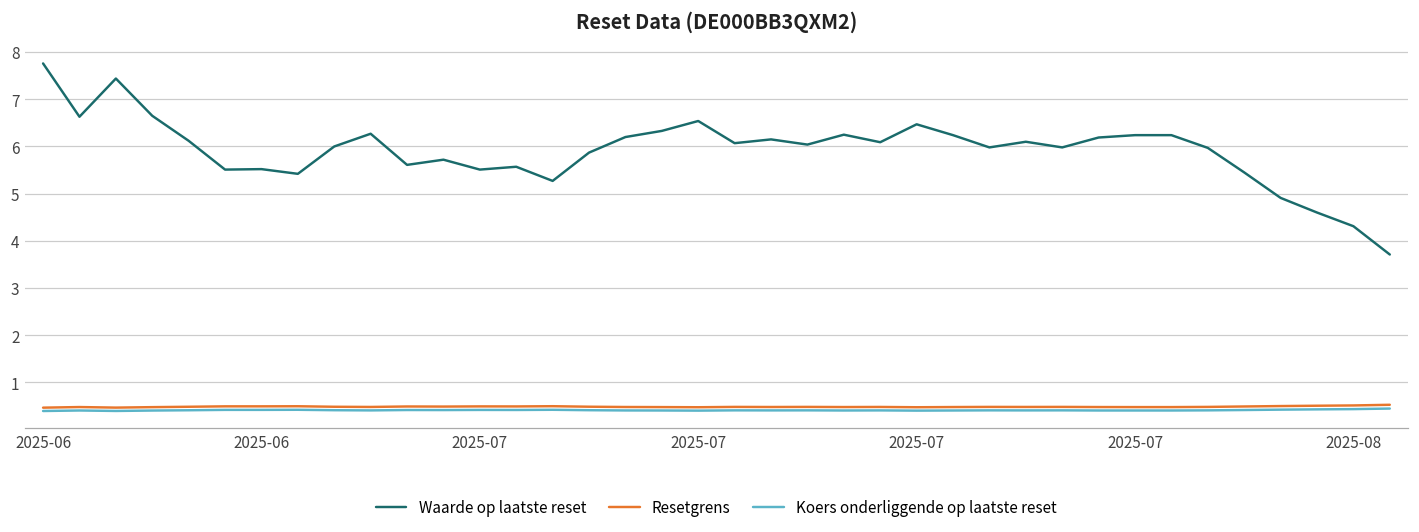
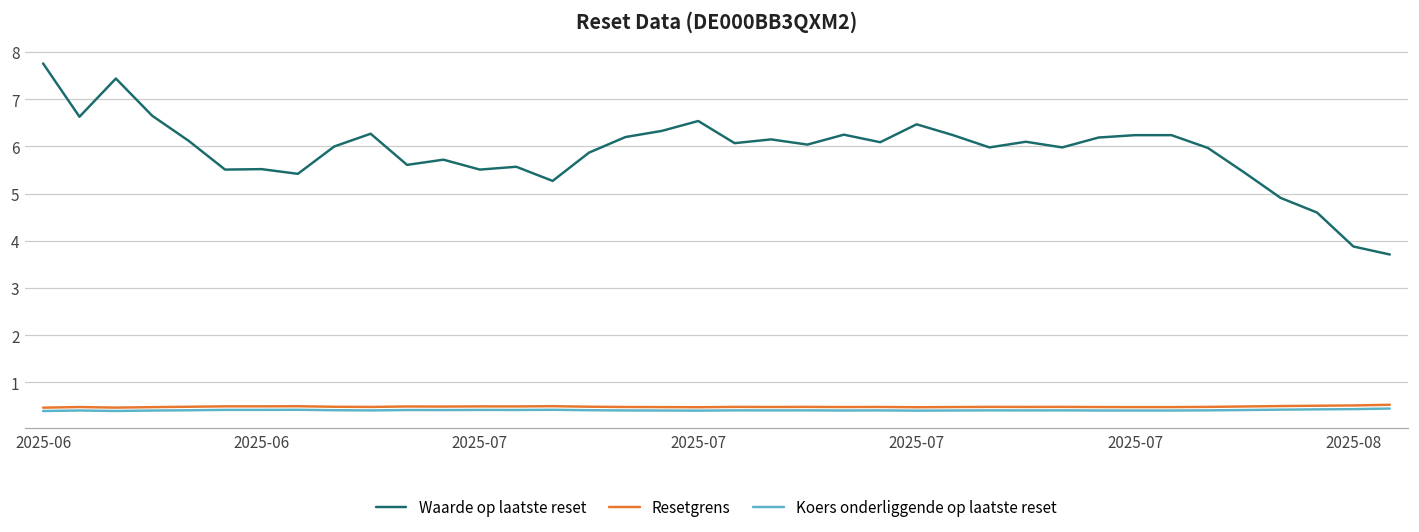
Waarde op laatste reset, 2025-08: 4.3 -> 3.9
